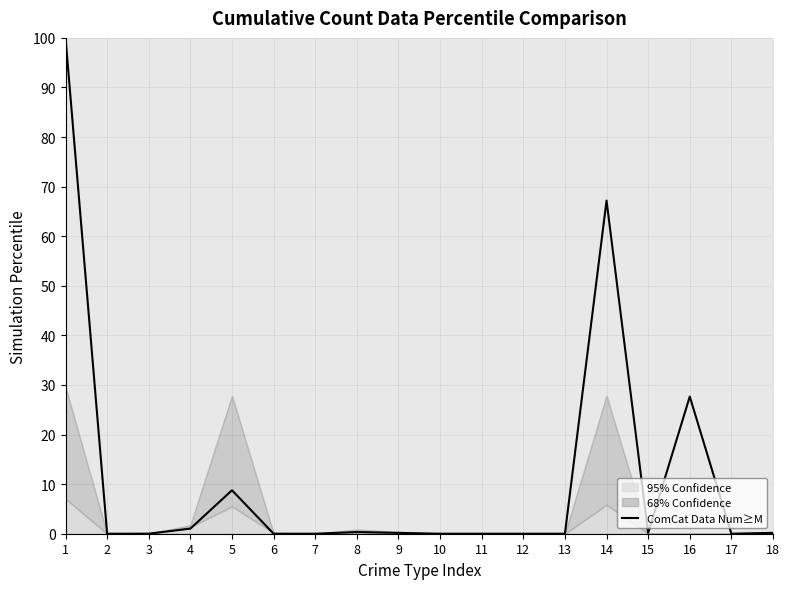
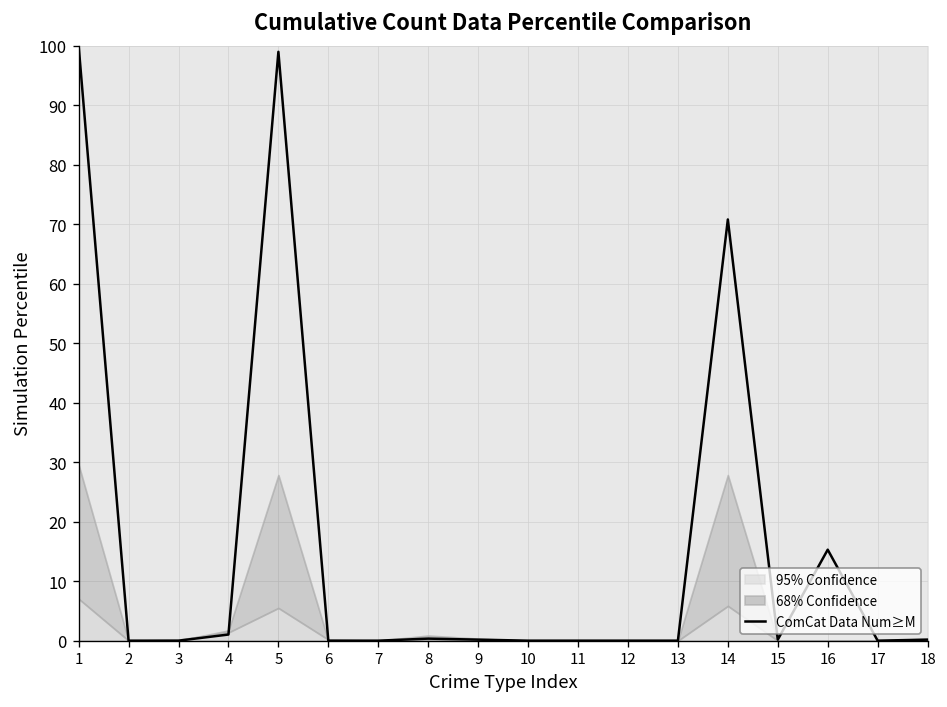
ComCat Data Num≥M, 5: 9 -> 99
ComCat Data Num≥M, 14: 67 -> 71
ComCat Data Num≥M, 16: 28 -> 15
